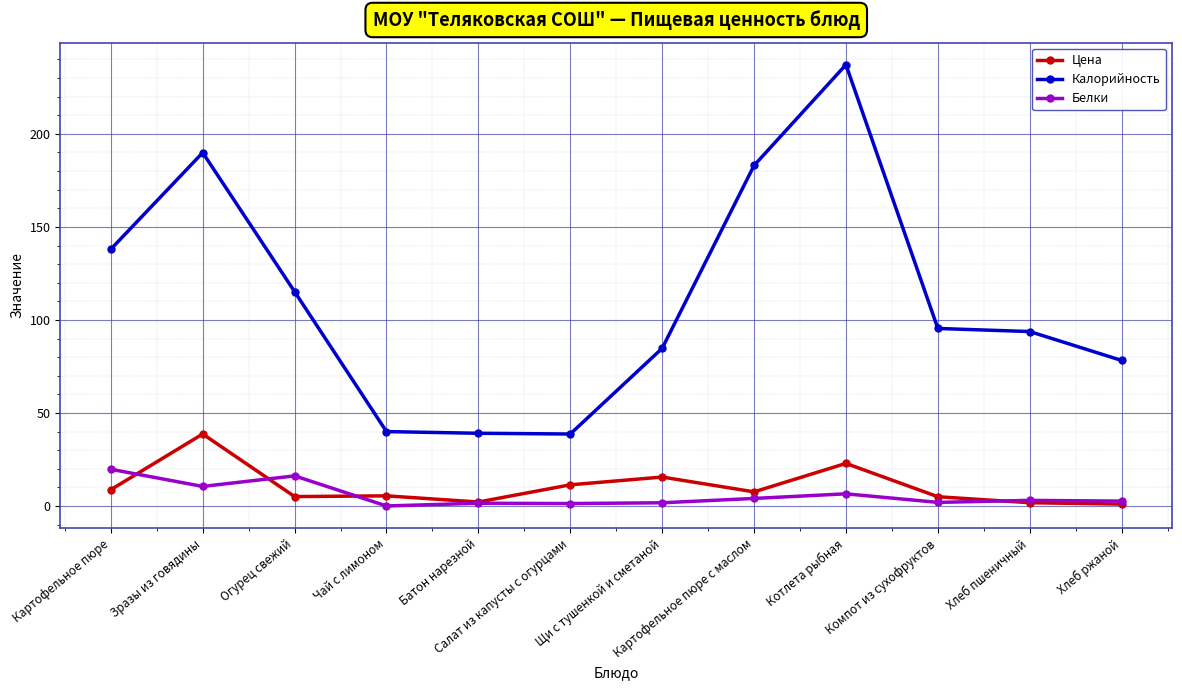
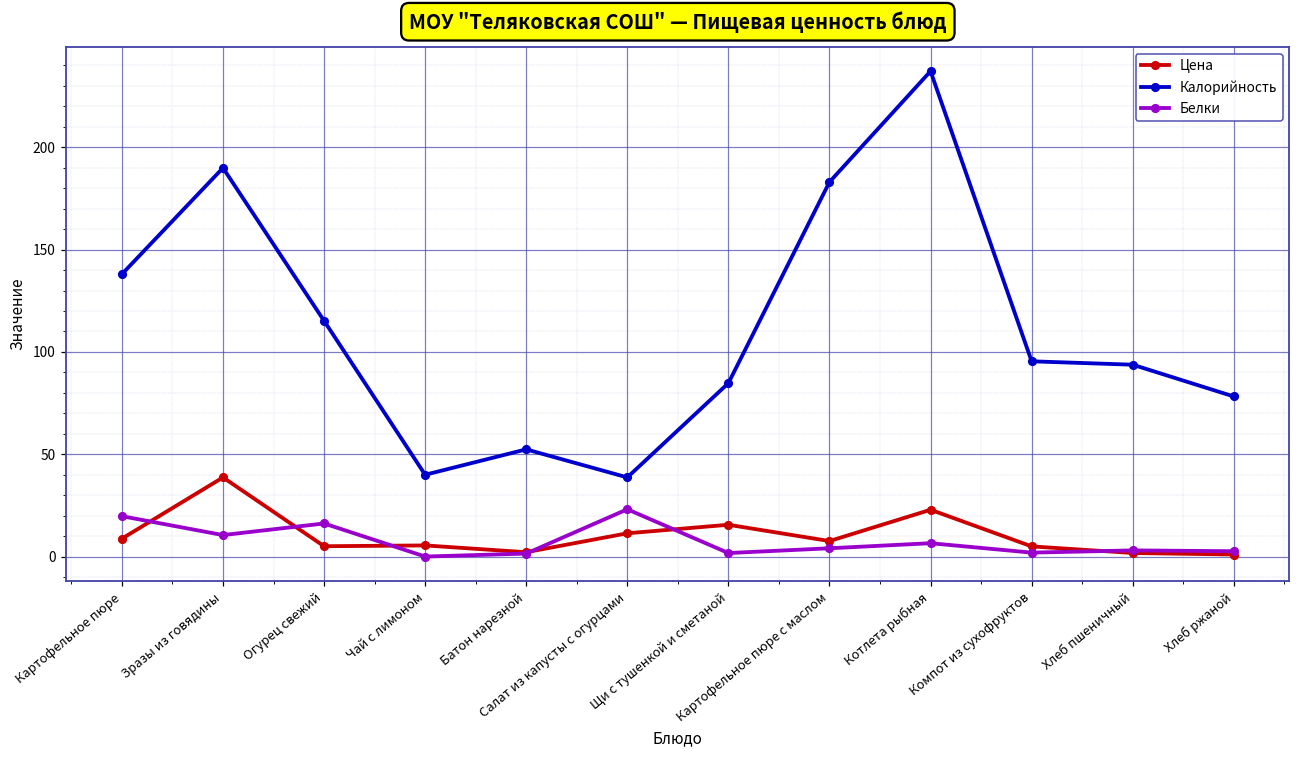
Калорийность, Батон нарезной: 39 -> 52
Белки, Салат из капусты с огурцами: 1 -> 23
